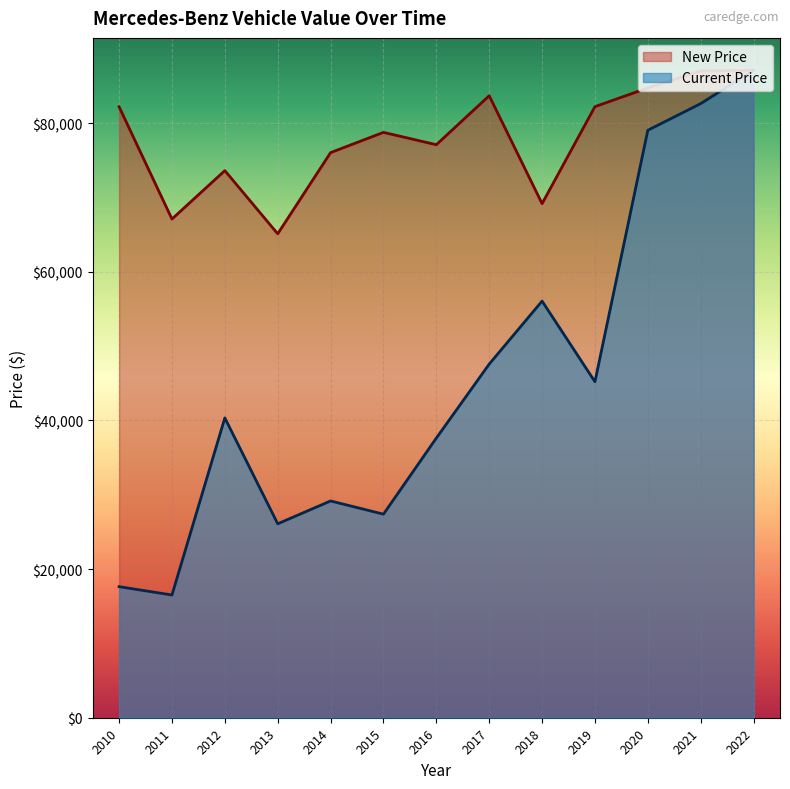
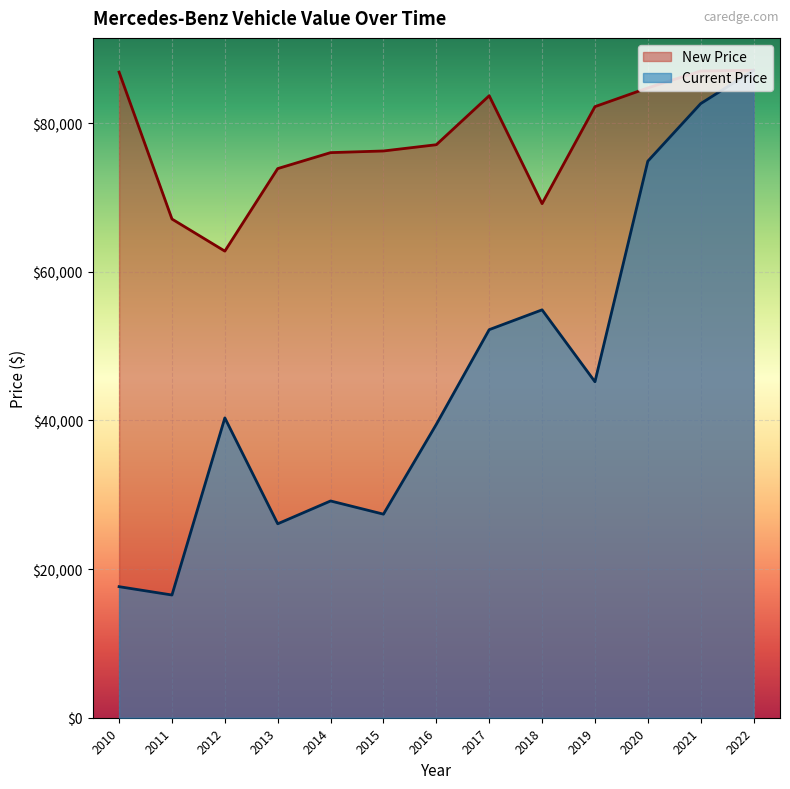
New Price, 2010: $82,000 -> $87,000
New Price, 2012: $74,000 -> $63,000
New Price, 2013: $65,000 -> $74,000
New Price, 2015: $79,000 -> $76,000
Current Price, 2016: $38,000 -> $39,000
Current Price, 2017: $48,000 -> $52,000
Current Price, 2018: $56,000 -> $55,000
Current Price, 2020: $79,000 -> $75,000
